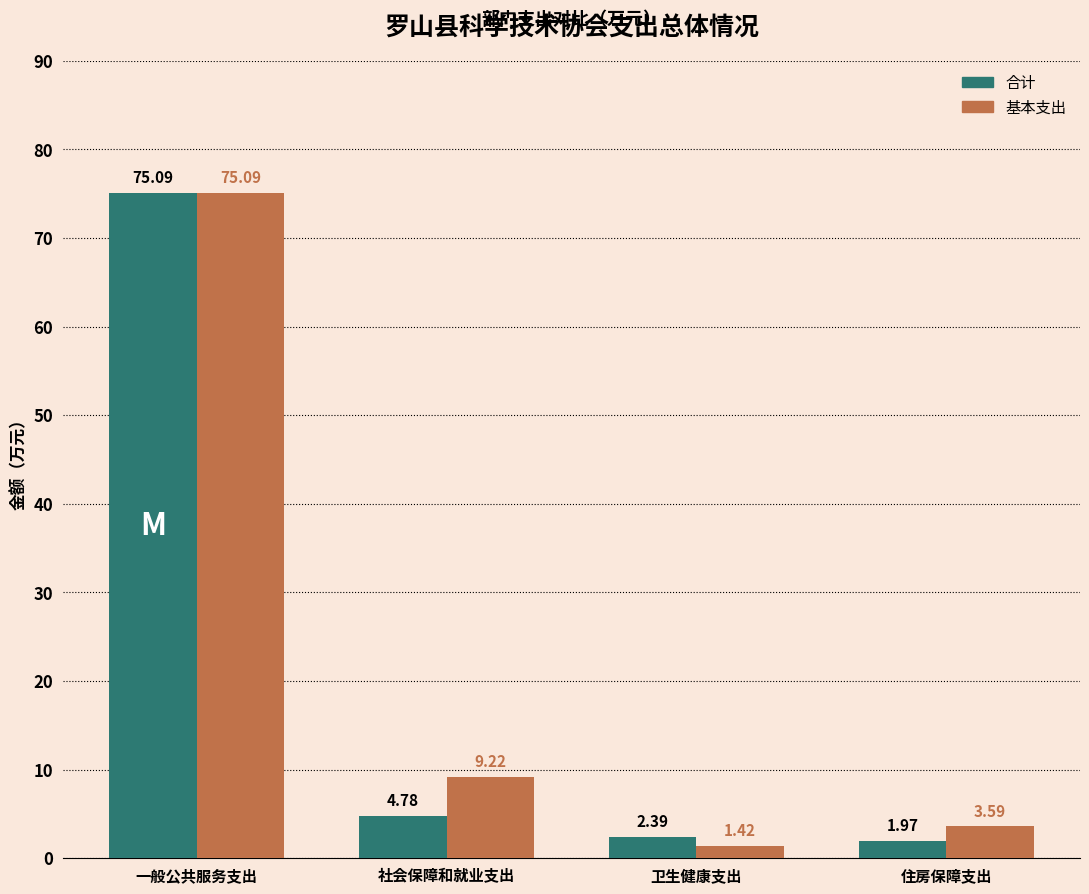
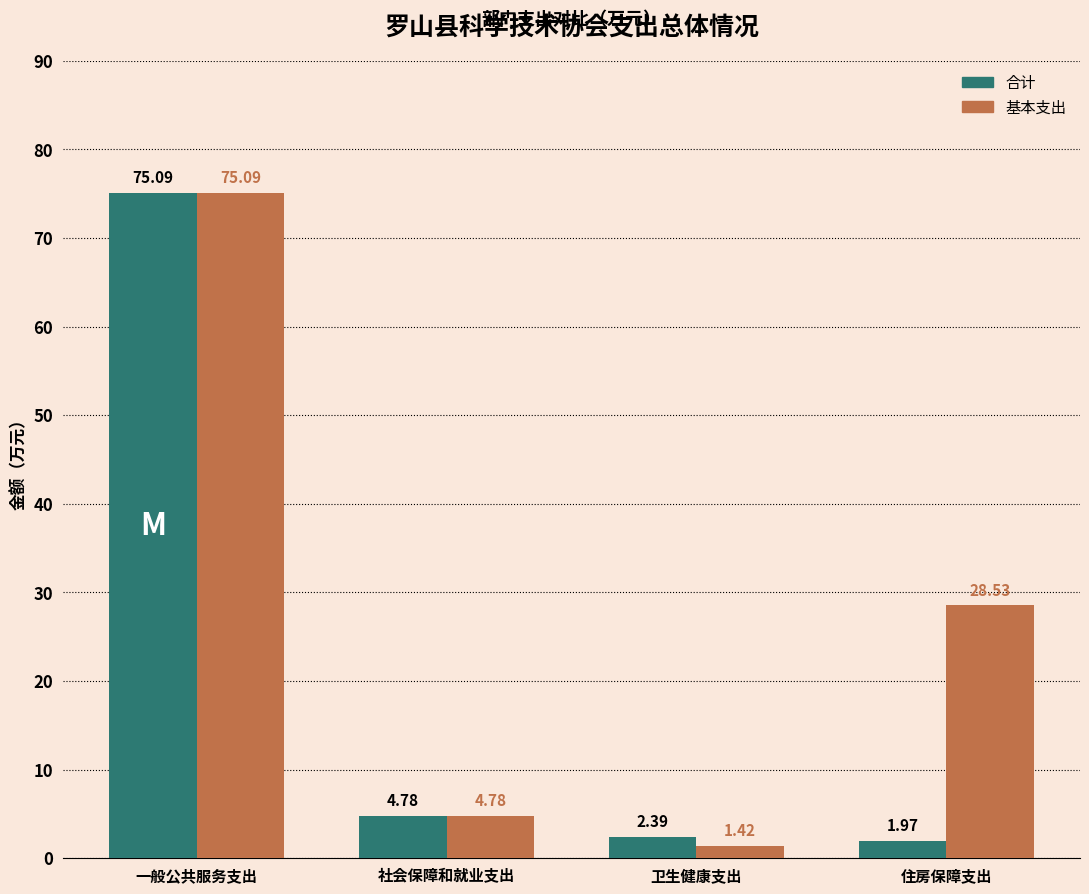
基本支出, 社会保障和就业支出: 9.22 -> 4.78
基本支出, 住房保障支出: 3.59 -> 28.53
